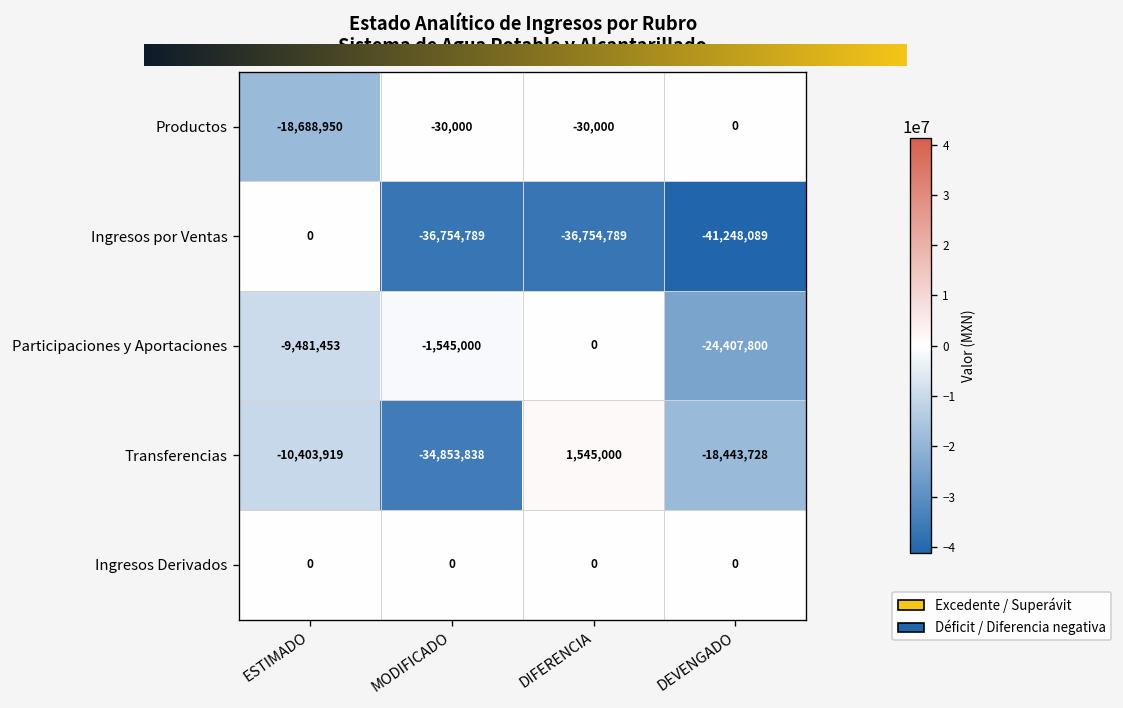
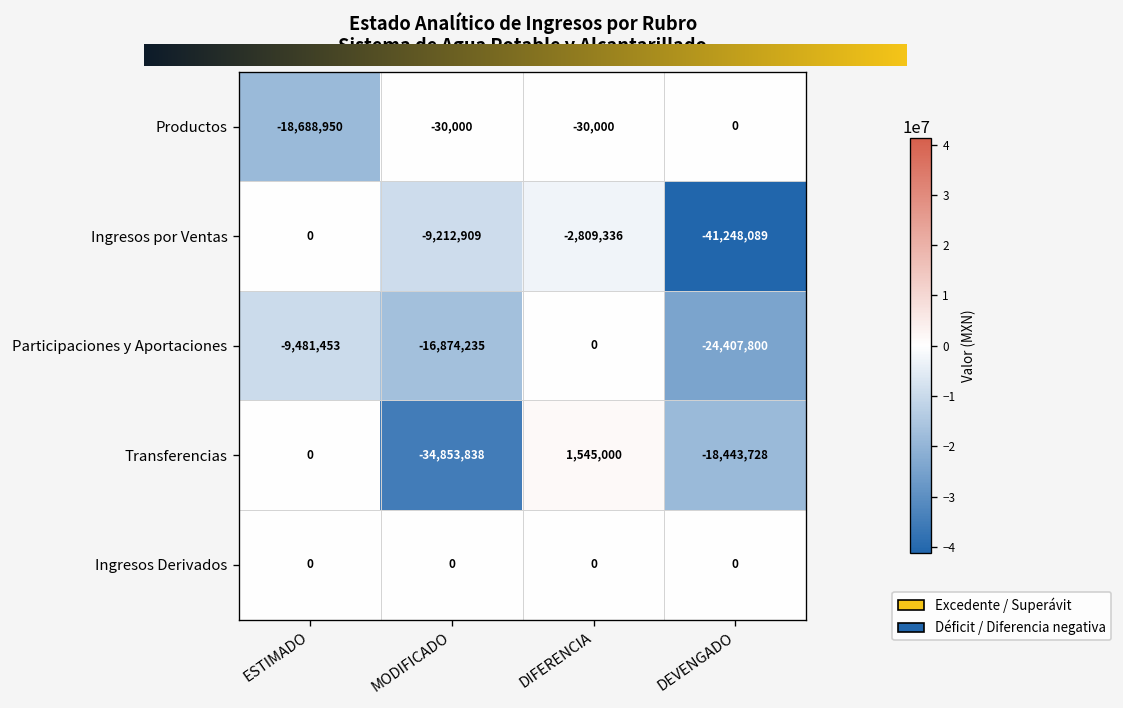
Ingresos por Ventas, MODIFICADO: -36,754,789 -> -9,212,909
Ingresos por Ventas, DIFERENCIA: -36,754,789 -> -2,809,336
Participaciones y Aportaciones, MODIFICADO: -1,545,000 -> -16,874,235
Transferencias, ESTIMADO: -10,403,919 -> 0
